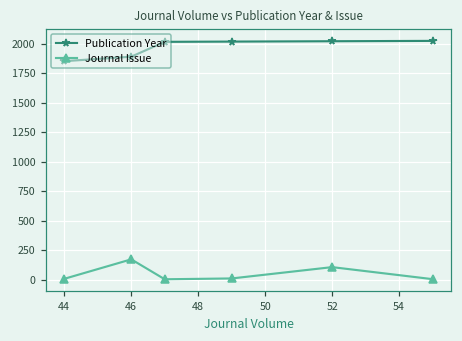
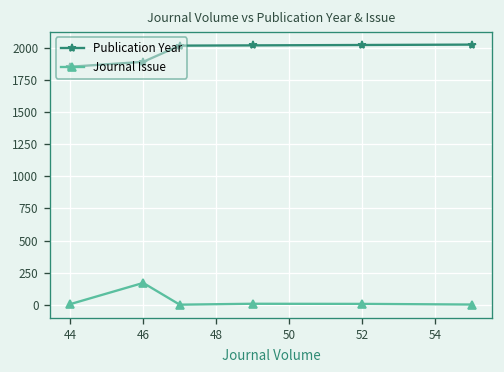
Journal Issue, 52: 110 -> 10
